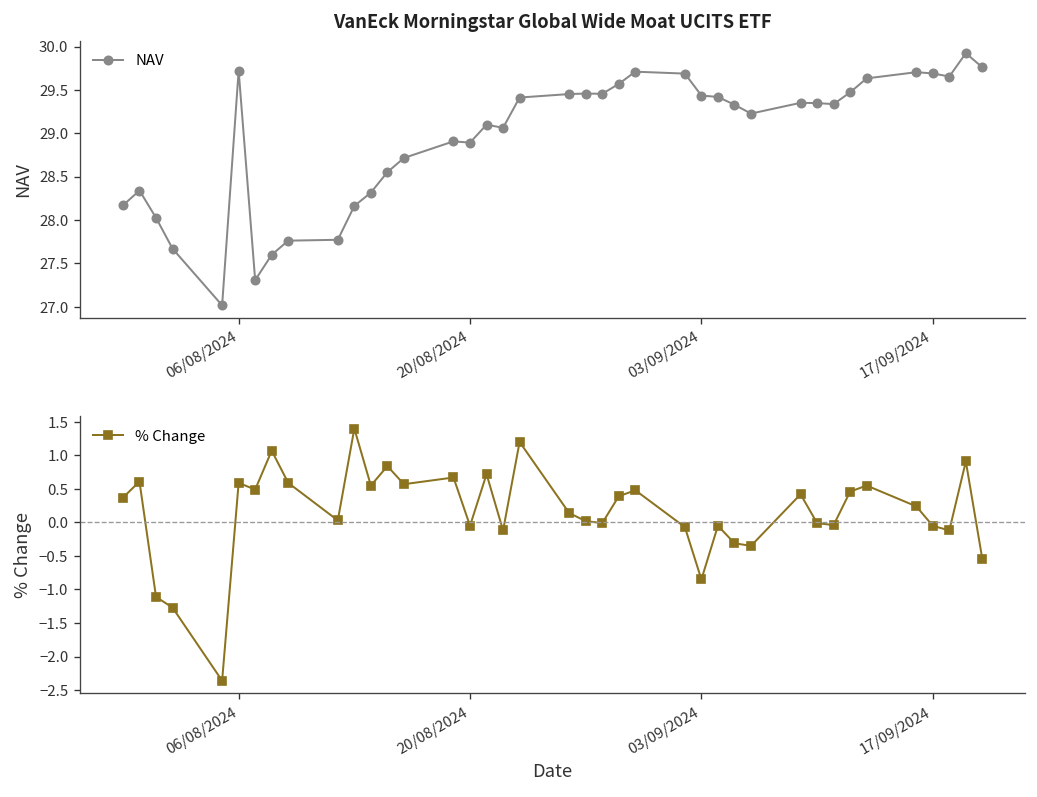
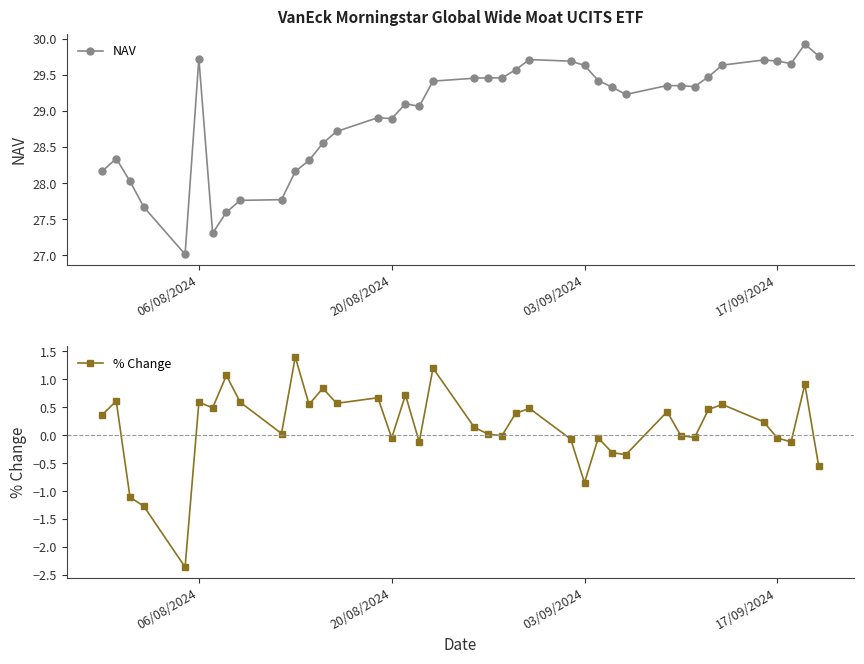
VanEck Morningstar Global Wide Moat UCITS ETF, 03/09/2024: 29.4 -> 29.6
